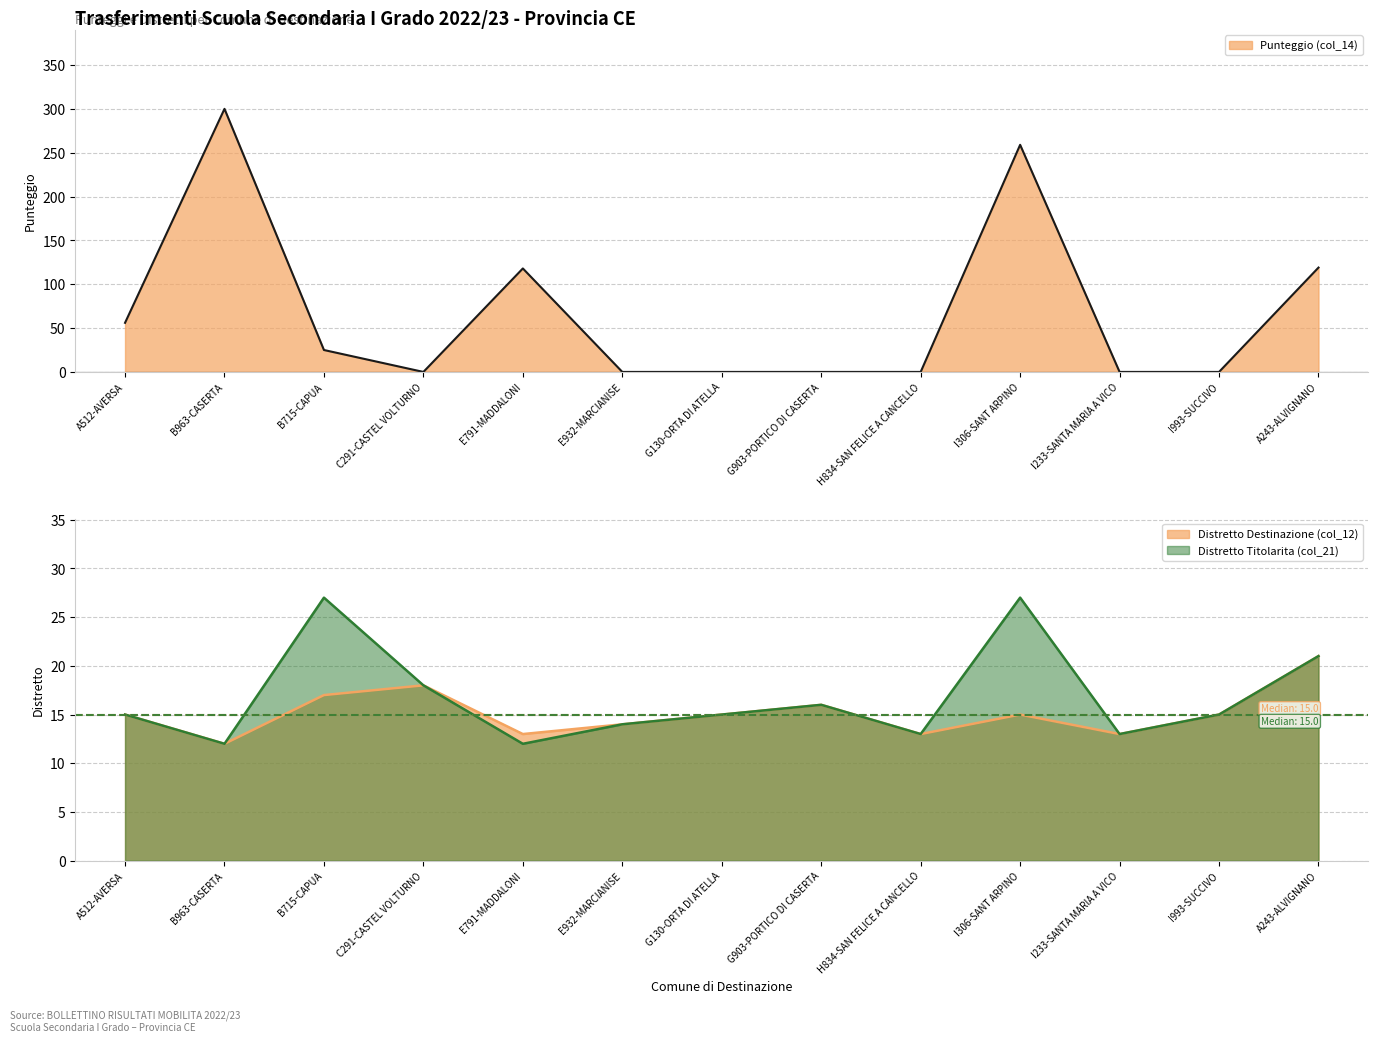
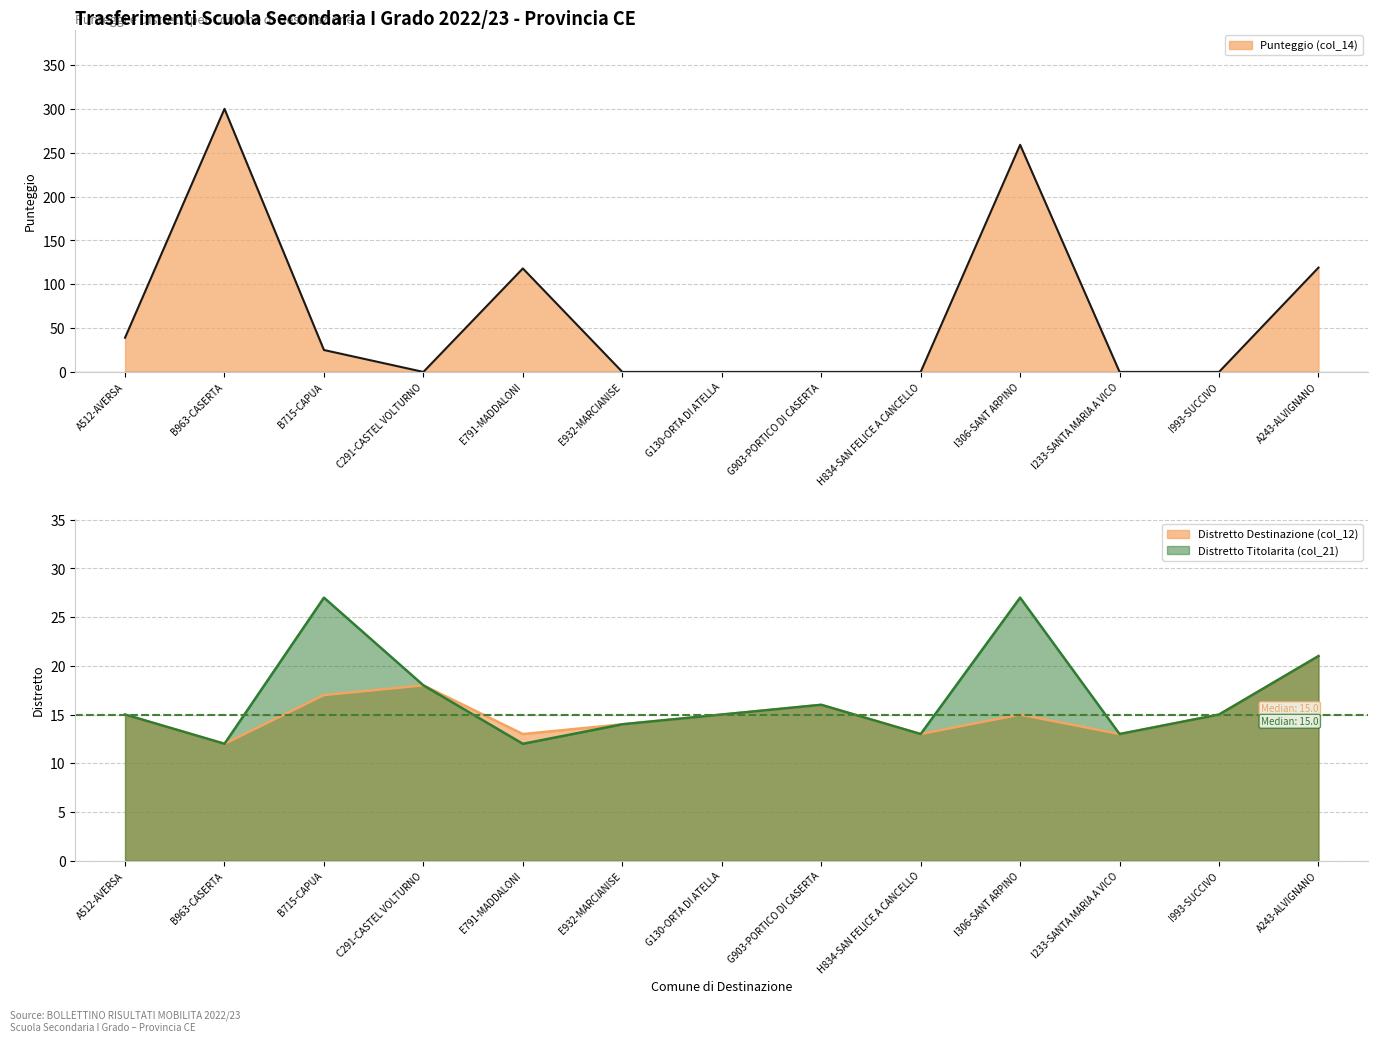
Trasferimenti Scuola Secondaria I Grado 2022/23 - Provincia CE, A512-AVERSA: 60 -> 40
